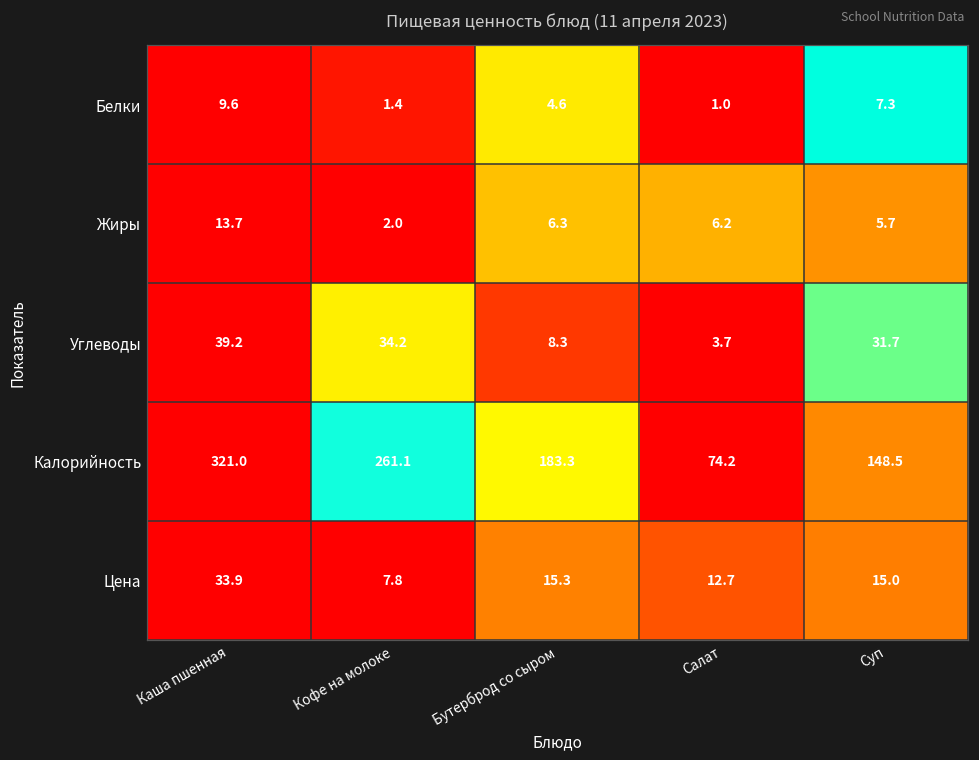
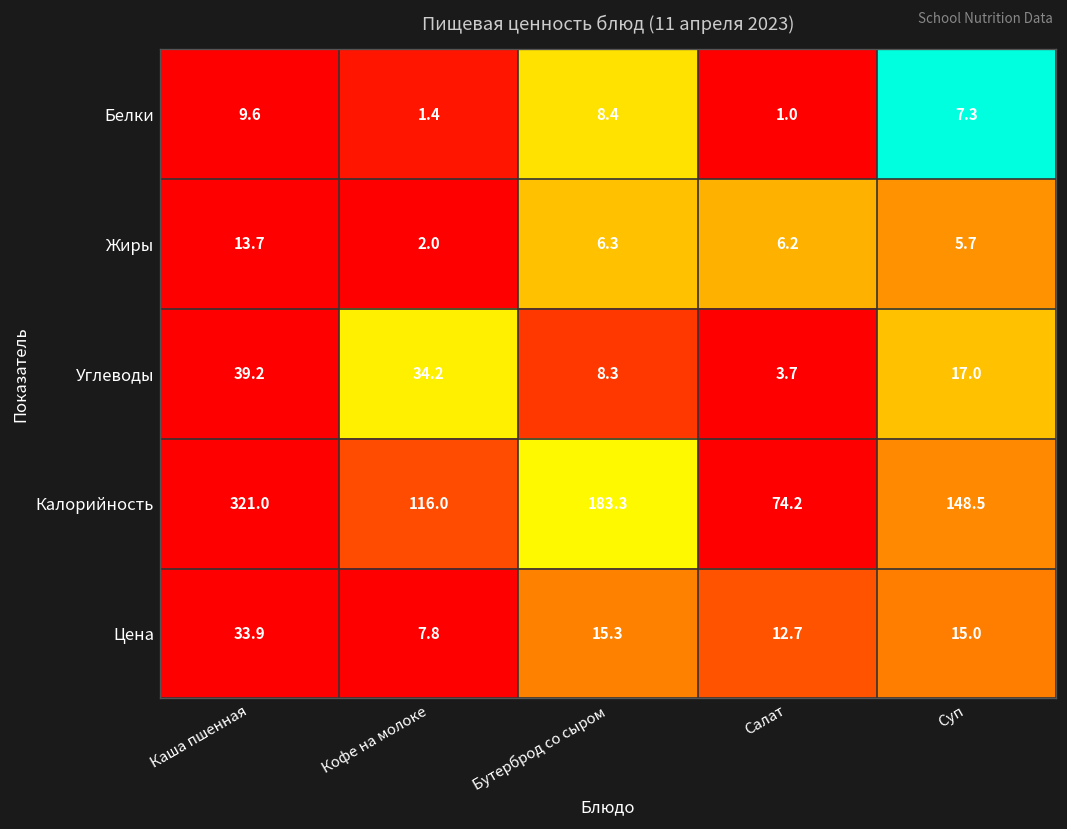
Белки, Бутерброд со сыром: 4.6 -> 8.4
Углеводы, Суп: 31.7 -> 17.0
Калорийность, Кофе на молоке: 261.1 -> 116.0
